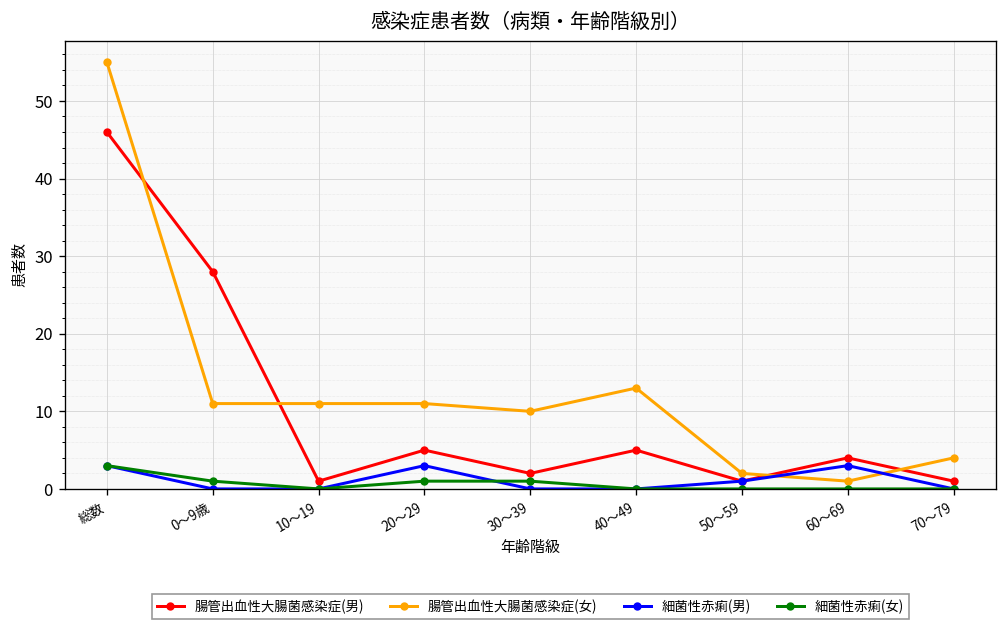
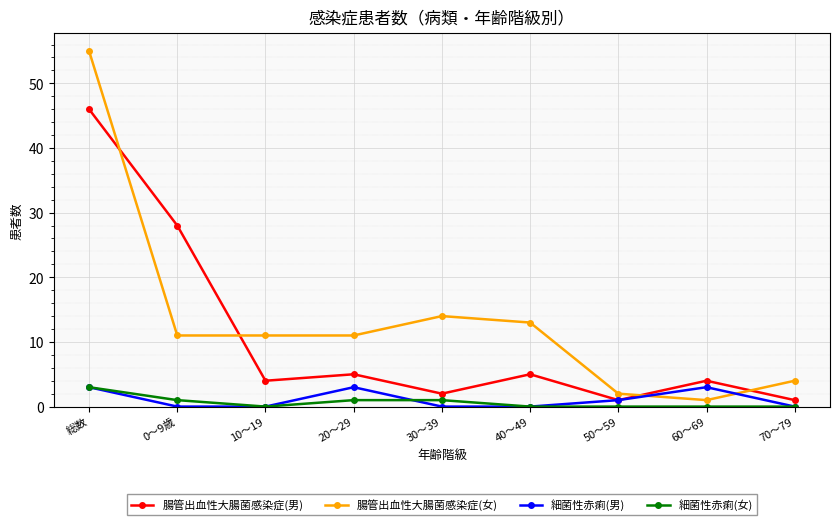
腸管出血性大腸菌感染症(男), 10～19: 1 -> 4
腸管出血性大腸菌感染症(女), 30～39: 10 -> 14
